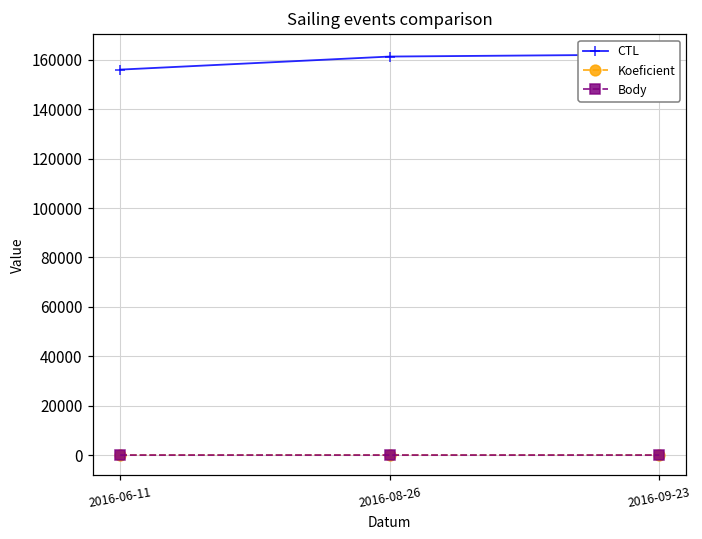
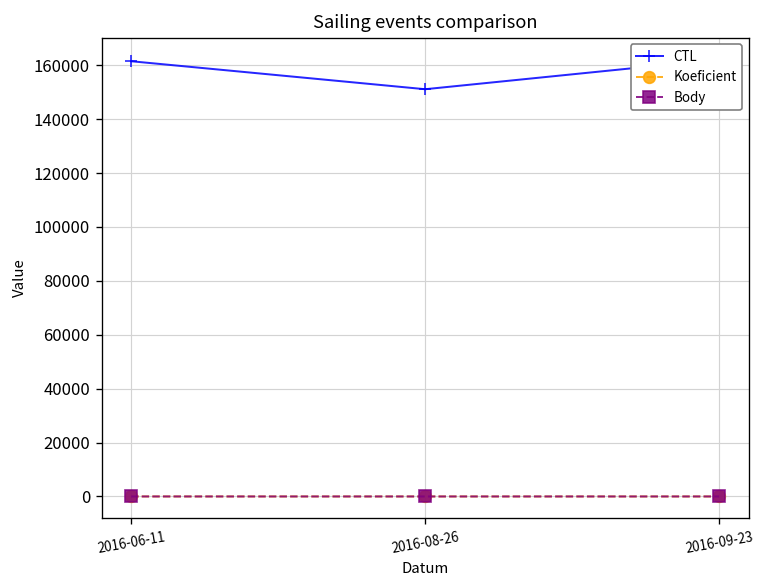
CTL, 2016-06-11: 156000 -> 162000
CTL, 2016-08-26: 161000 -> 151000
